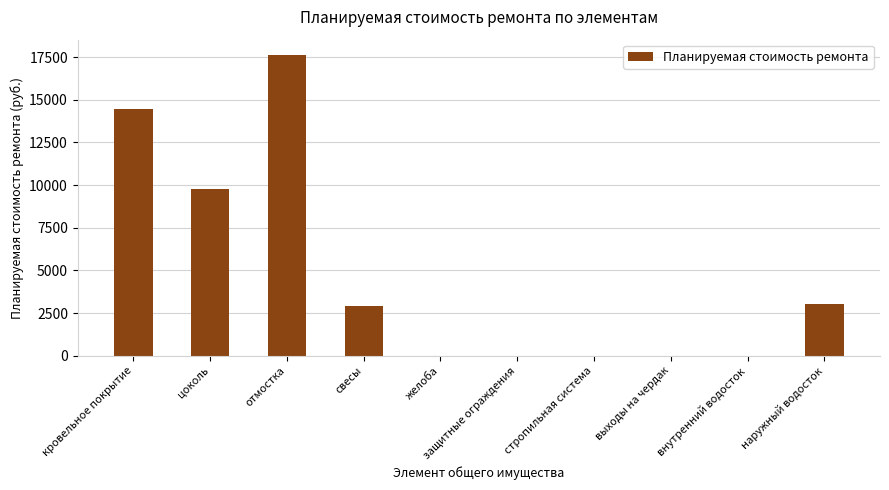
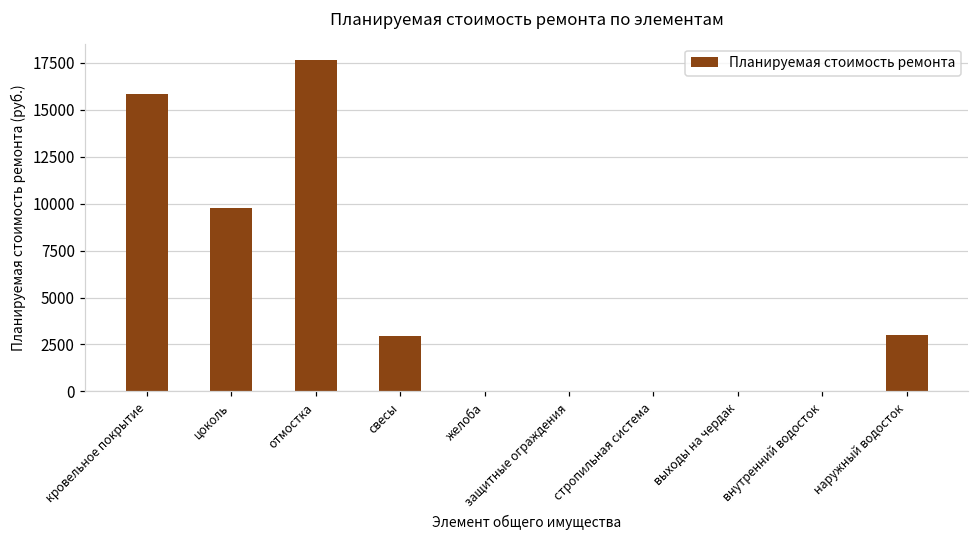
кровельное покрытие: 14400 -> 15800
